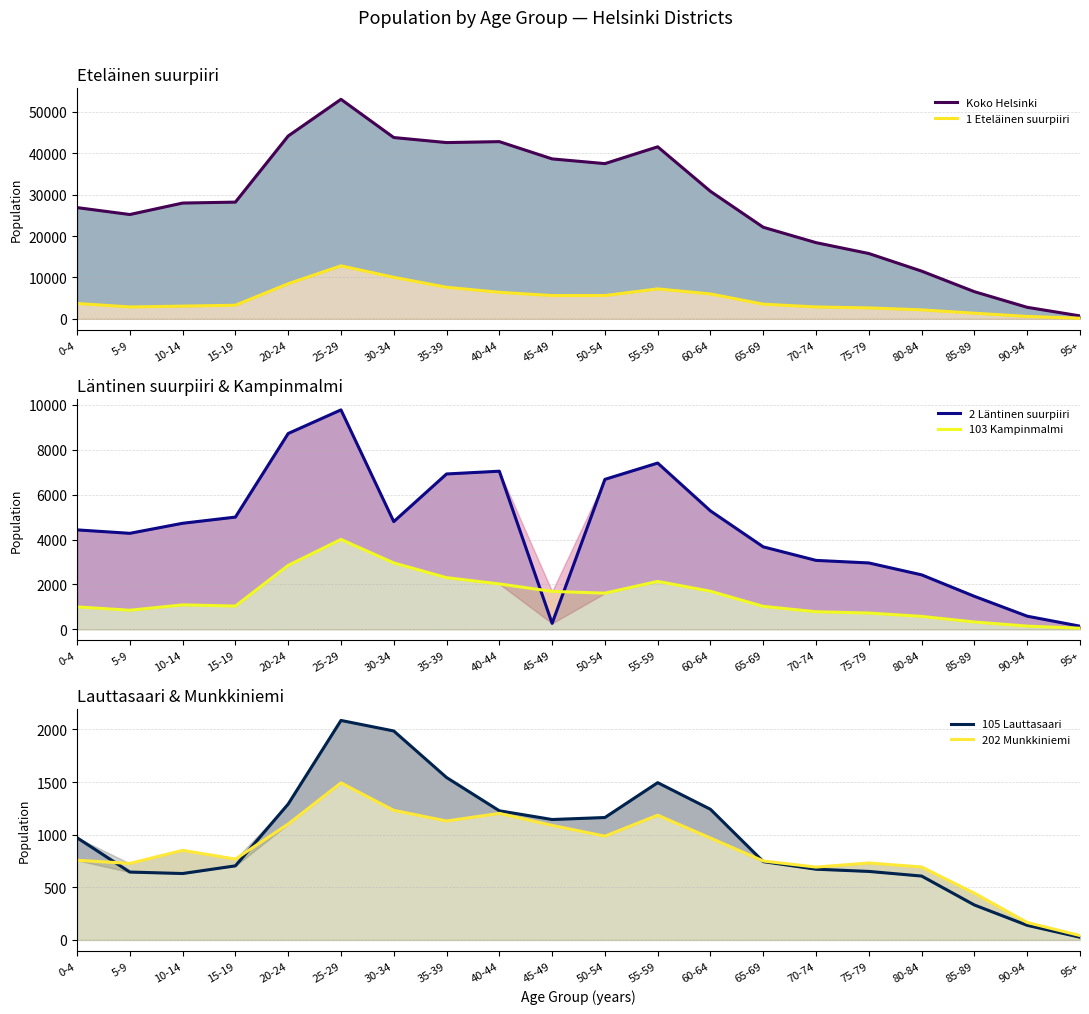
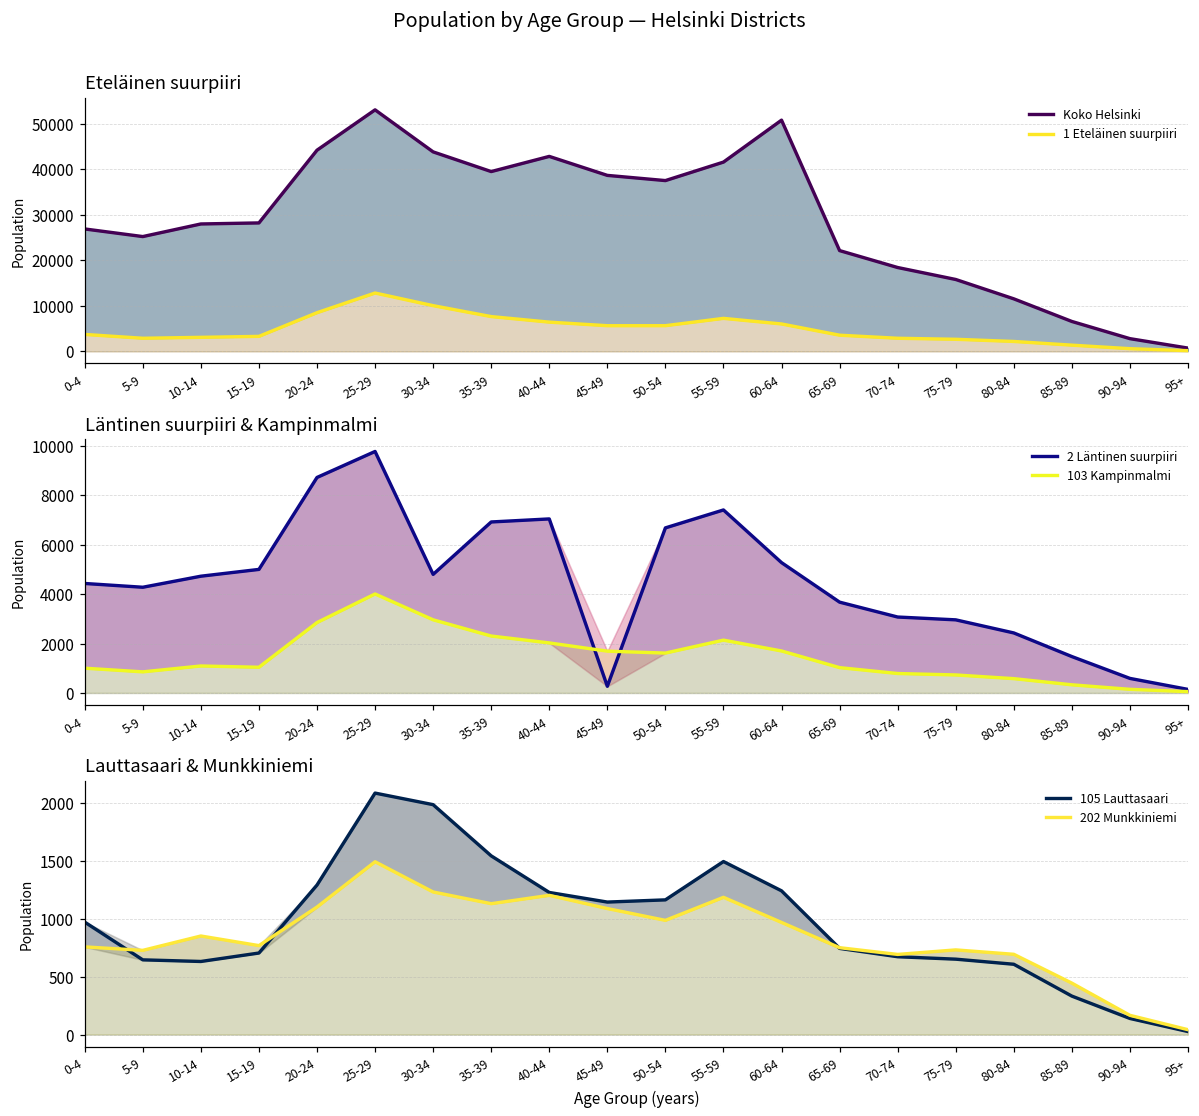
Eteläinen suurpiiri, Koko Helsinki, 35-39: 43000 -> 39000
Eteläinen suurpiiri, Koko Helsinki, 60-64: 31000 -> 51000
